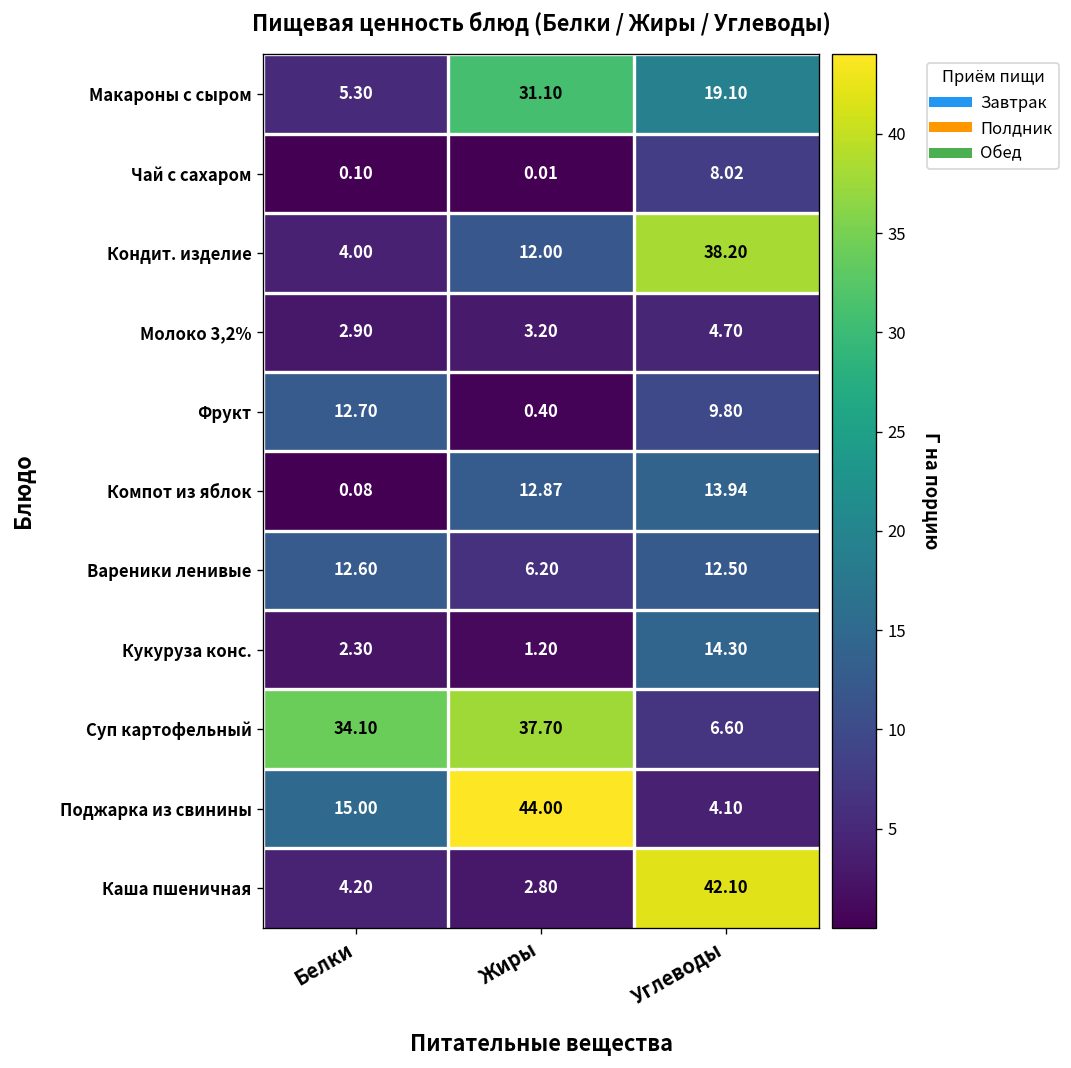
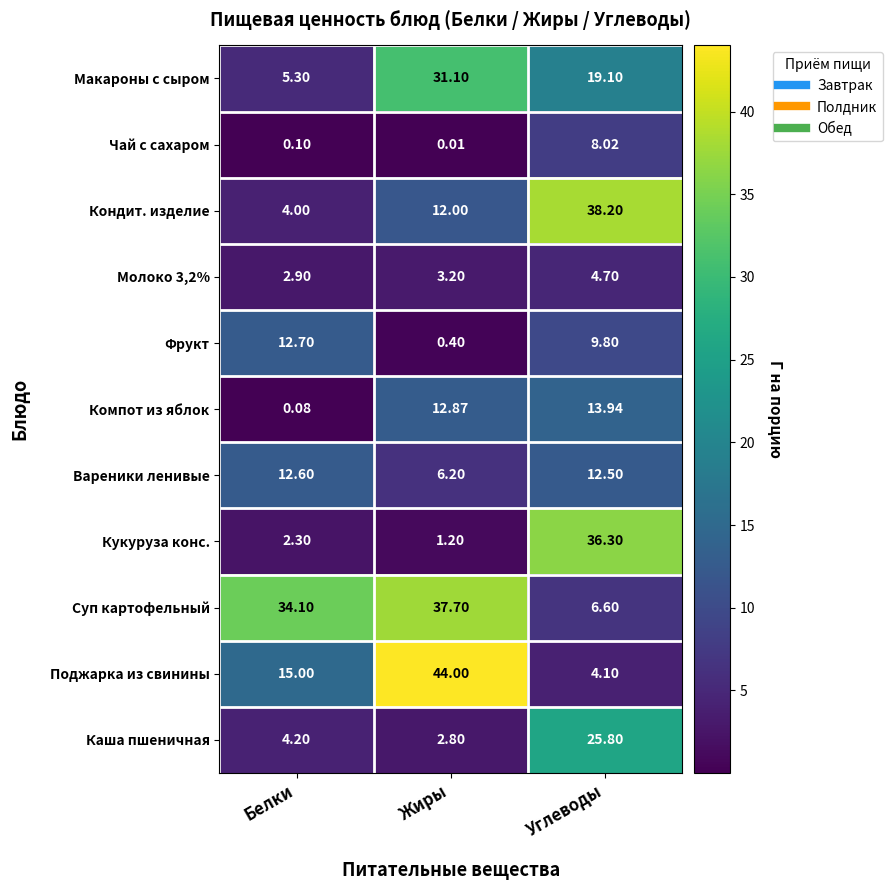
Кукуруза конс., Углеводы: 14.30 -> 36.30
Каша пшеничная, Углеводы: 42.10 -> 25.80
